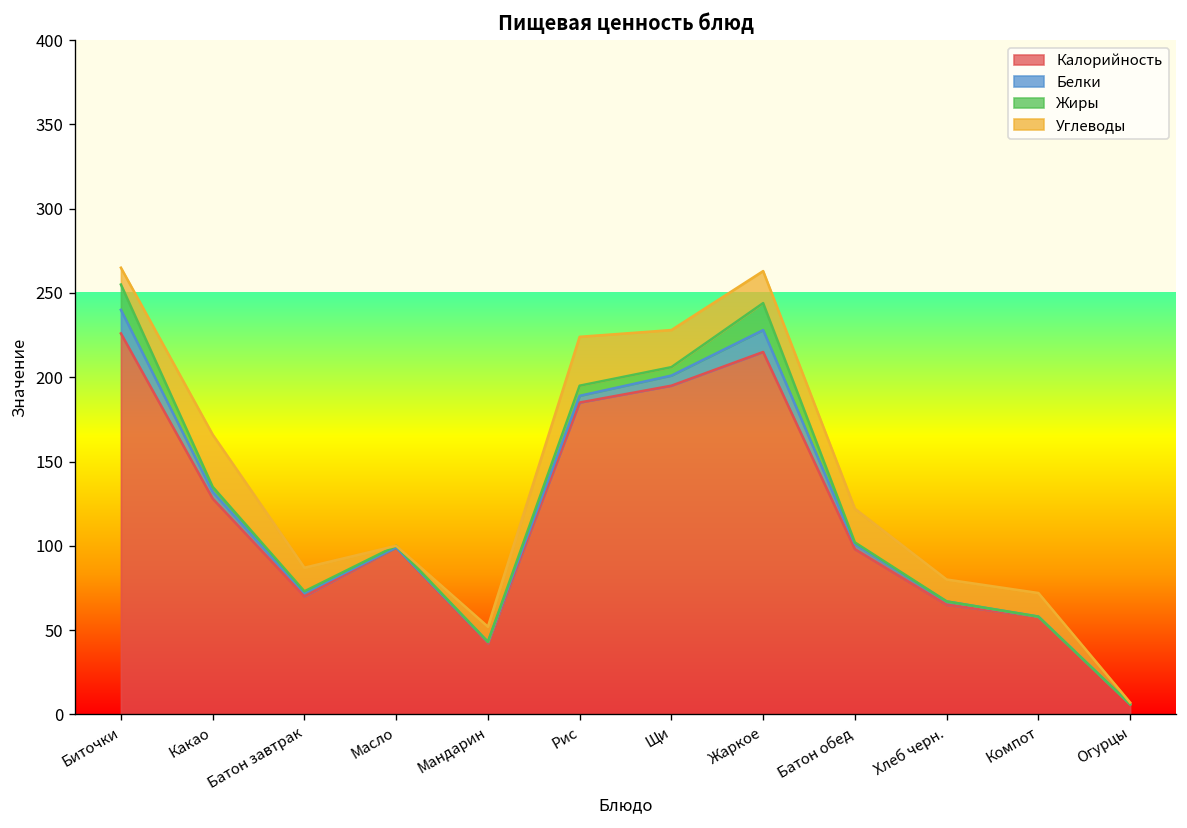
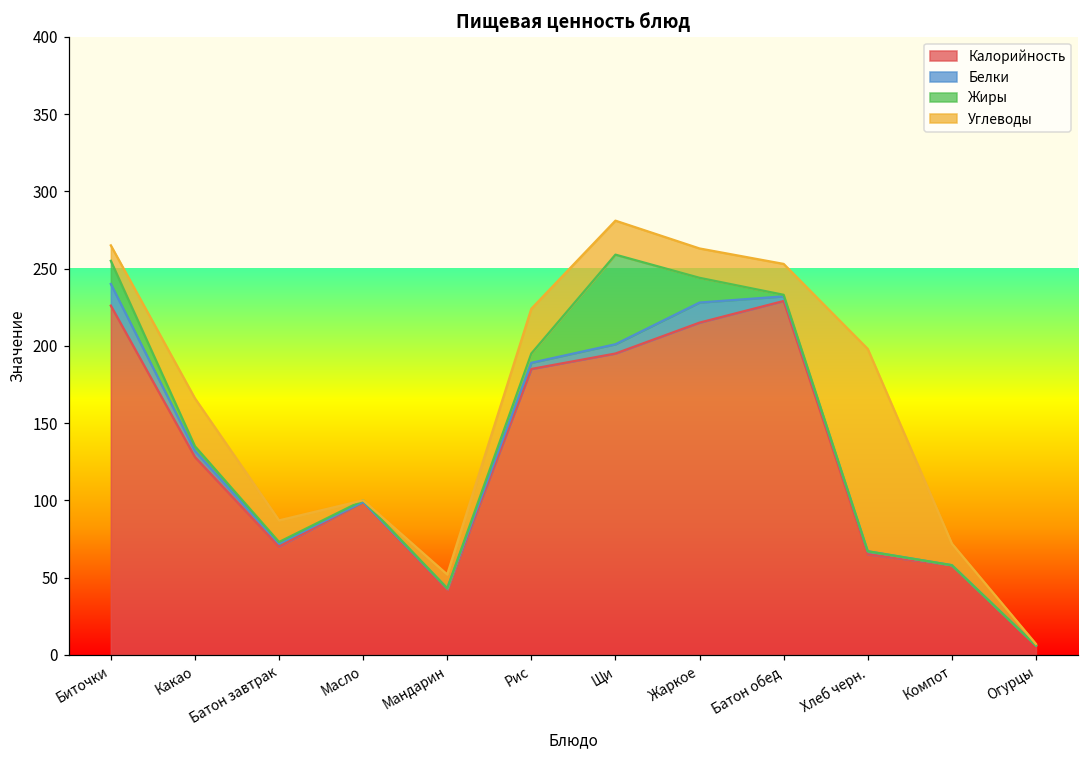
Жиры, Щи: 5 -> 58
Калорийность, Батон обед: 98 -> 229
Углеводы, Хлеб черн.: 13 -> 131
